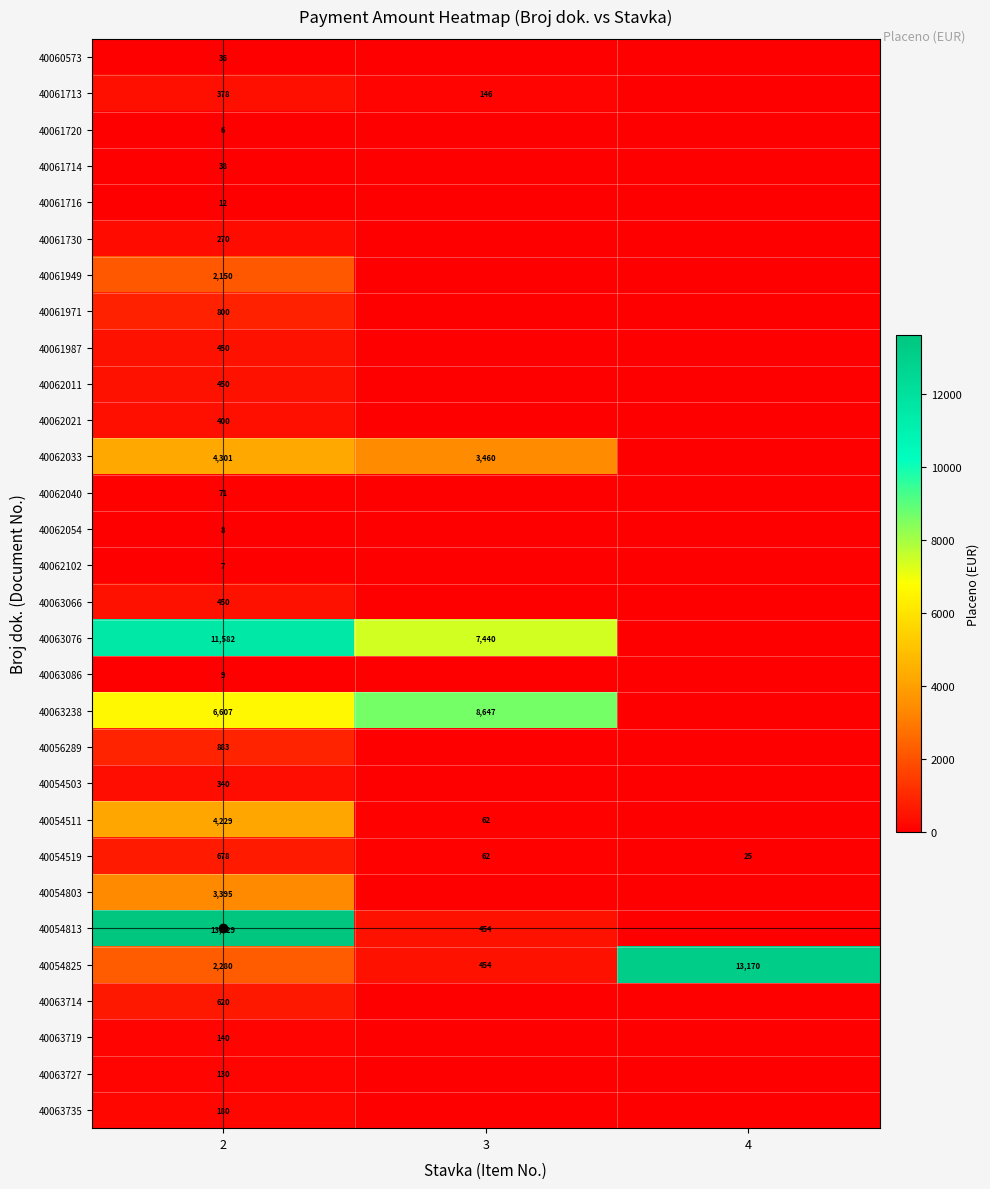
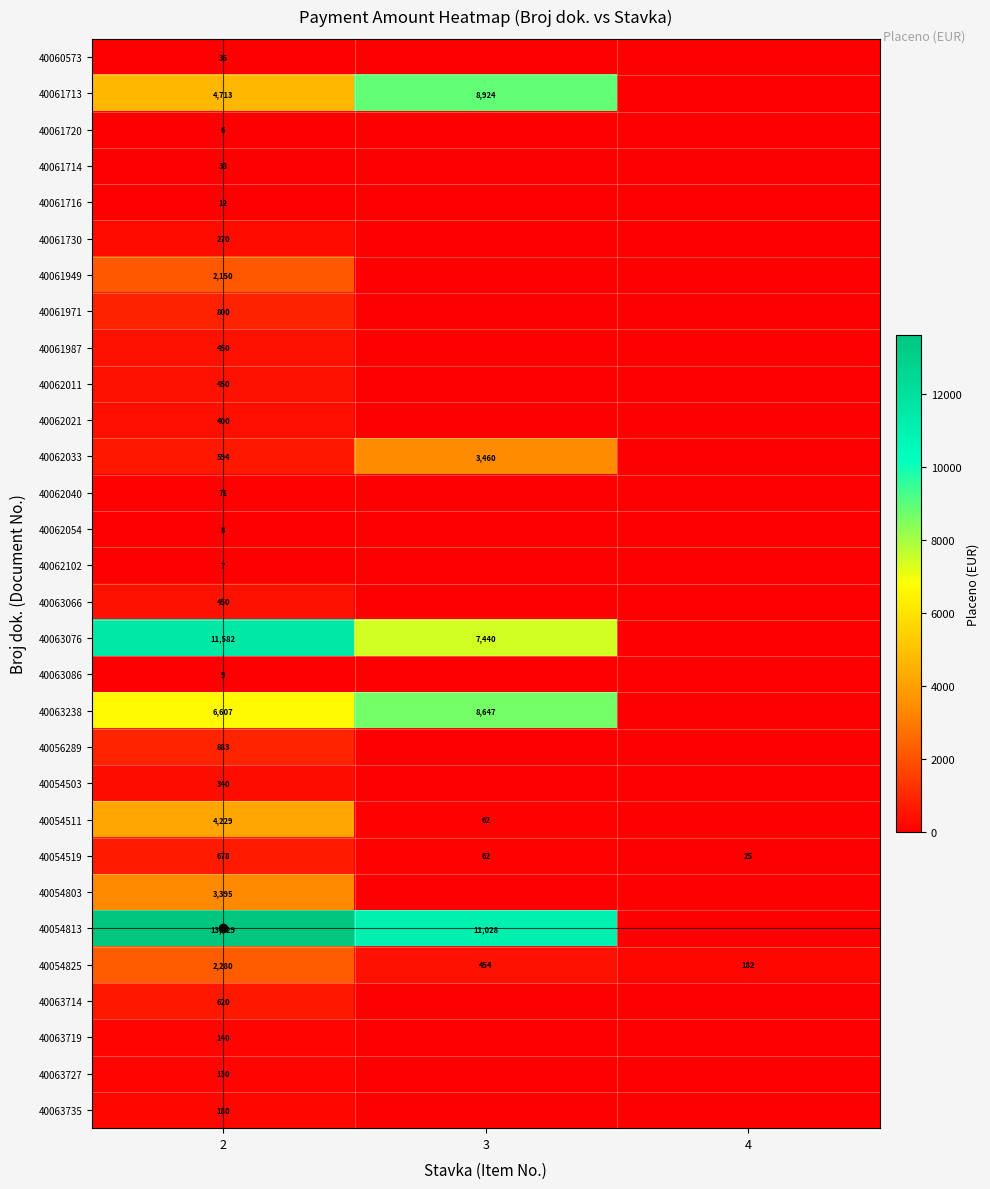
40061713, 2: 378 -> 4,713
40061713, 3: 146 -> 8,924
40062033, 2: 4,301 -> 594
40054813, 3: 454 -> 11,028
40054825, 4: 13,170 -> 182
